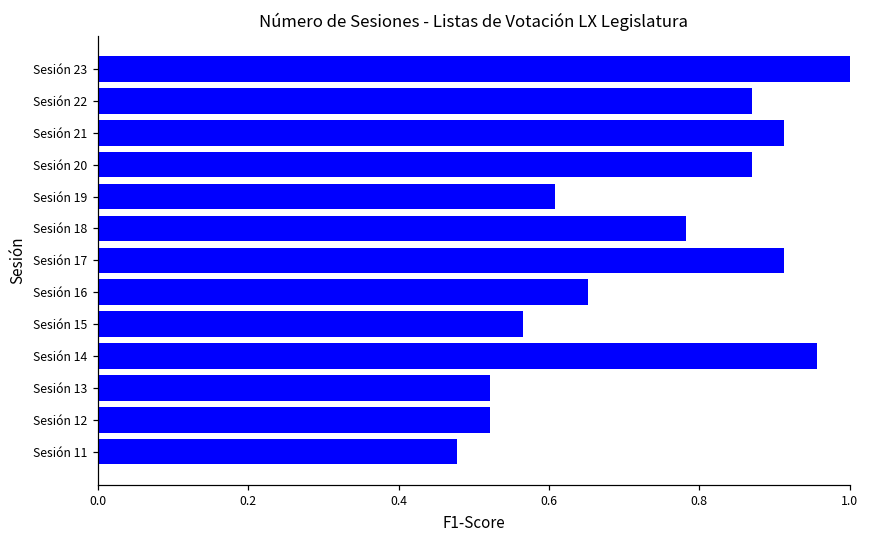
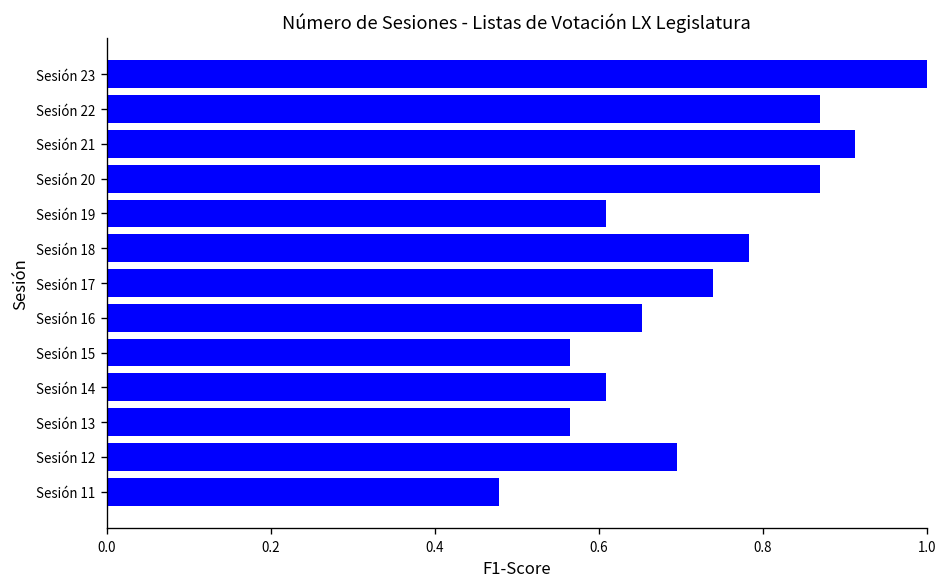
Sesión 17: 0.91 -> 0.74
Sesión 14: 0.96 -> 0.61
Sesión 13: 0.52 -> 0.57
Sesión 12: 0.52 -> 0.70
